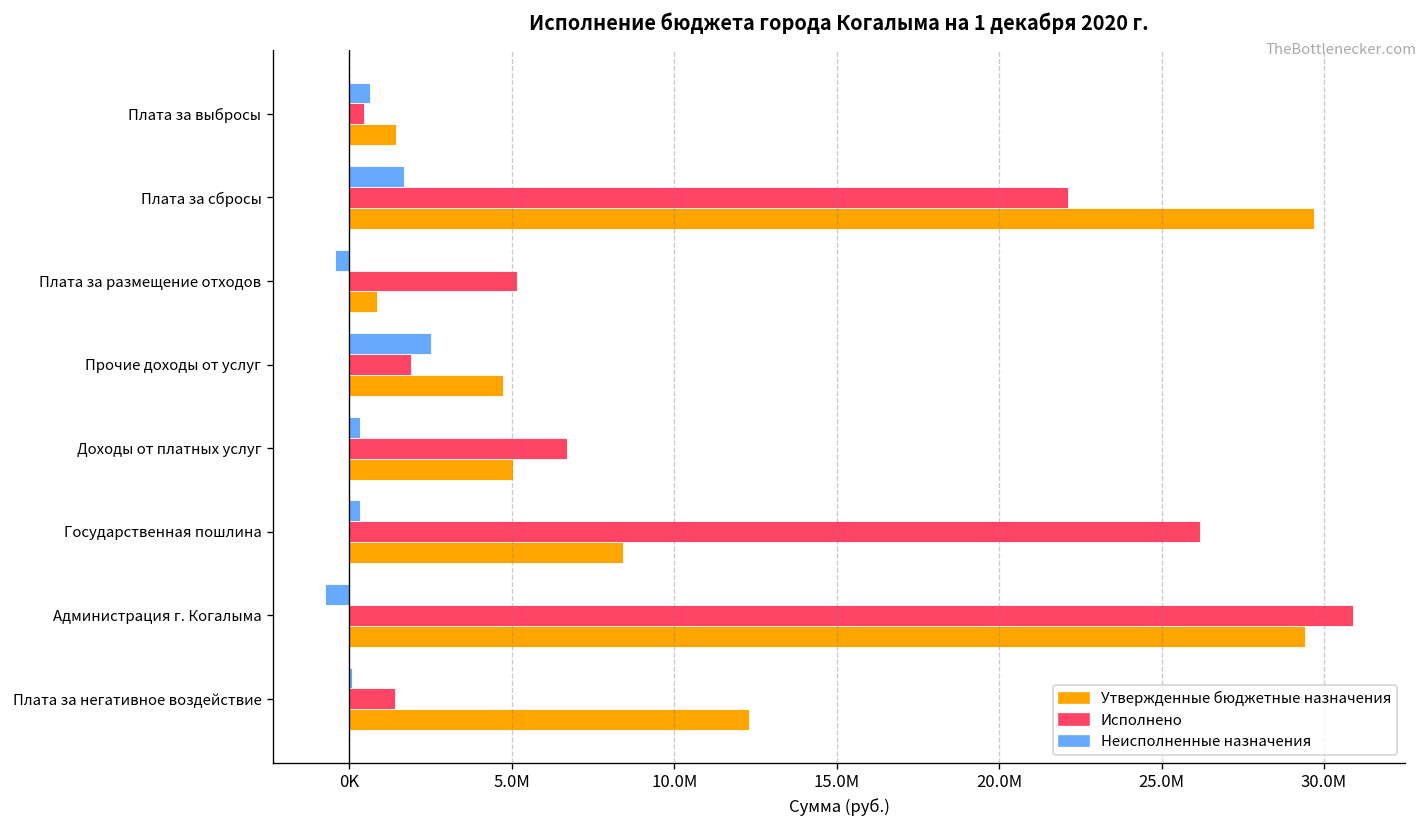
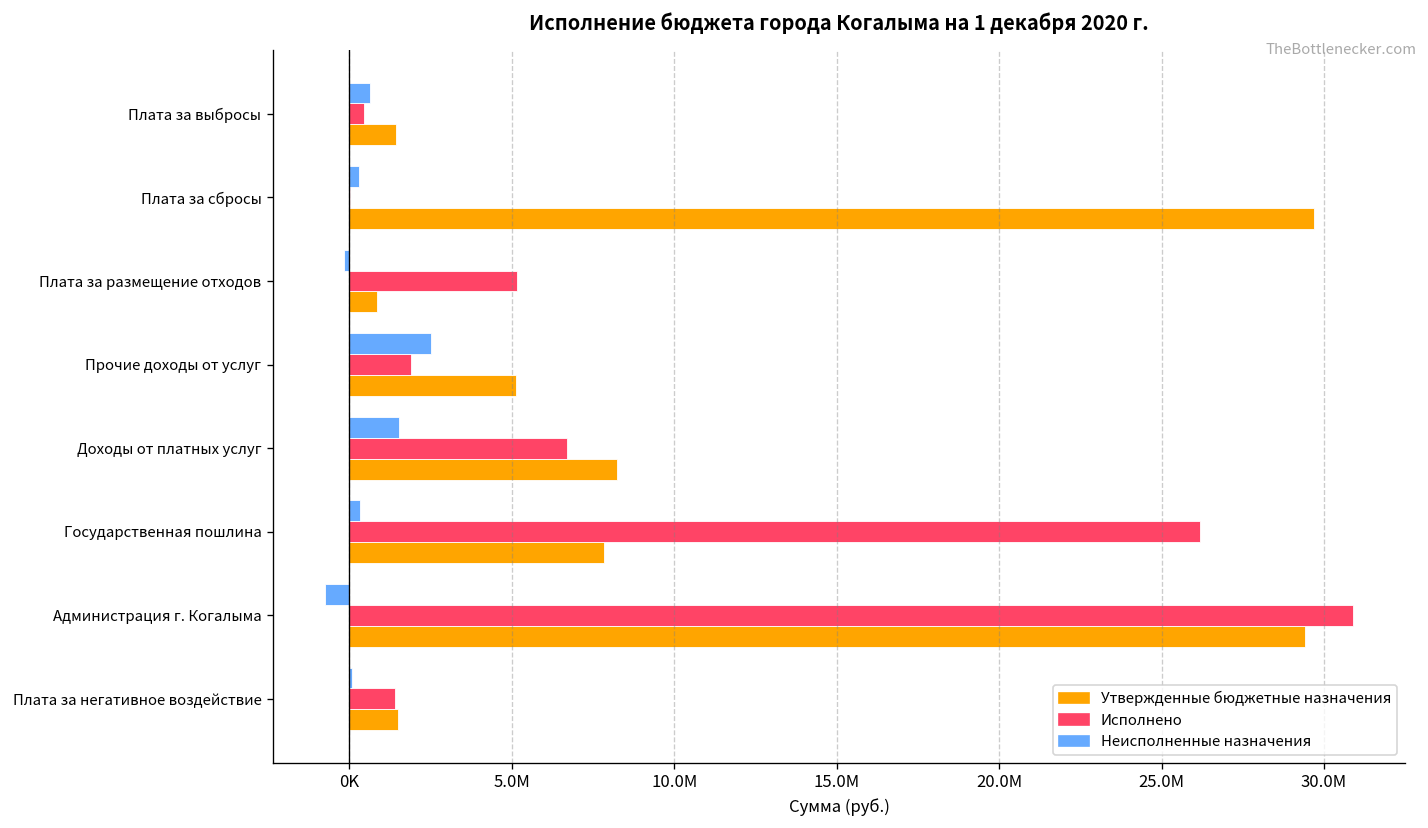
Неисполненные назначения, Плата за сбросы: 1700000 -> 300000
Исполнено, Плата за сбросы: 22100000 -> 0
Неисполненные назначения, Плата за размещение отходов: -400000 -> -200000
Утвержденные бюджетные назначения, Прочие доходы от услуг: 4700000 -> 5100000
Неисполненные назначения, Доходы от платных услуг: 300000 -> 1500000
Утвержденные бюджетные назначения, Доходы от платных услуг: 5000000 -> 8200000
Утвержденные бюджетные назначения, Государственная пошлина: 8400000 -> 7900000
Утвержденные бюджетные назначения, Плата за негативное воздействие: 12300000 -> 1500000
